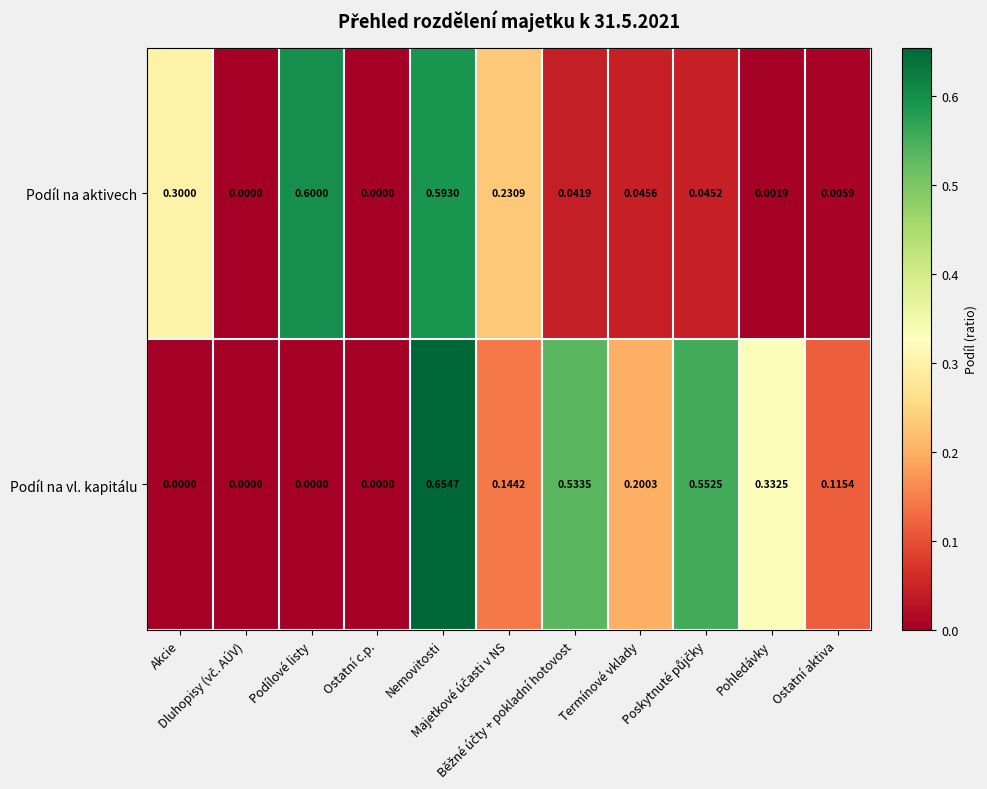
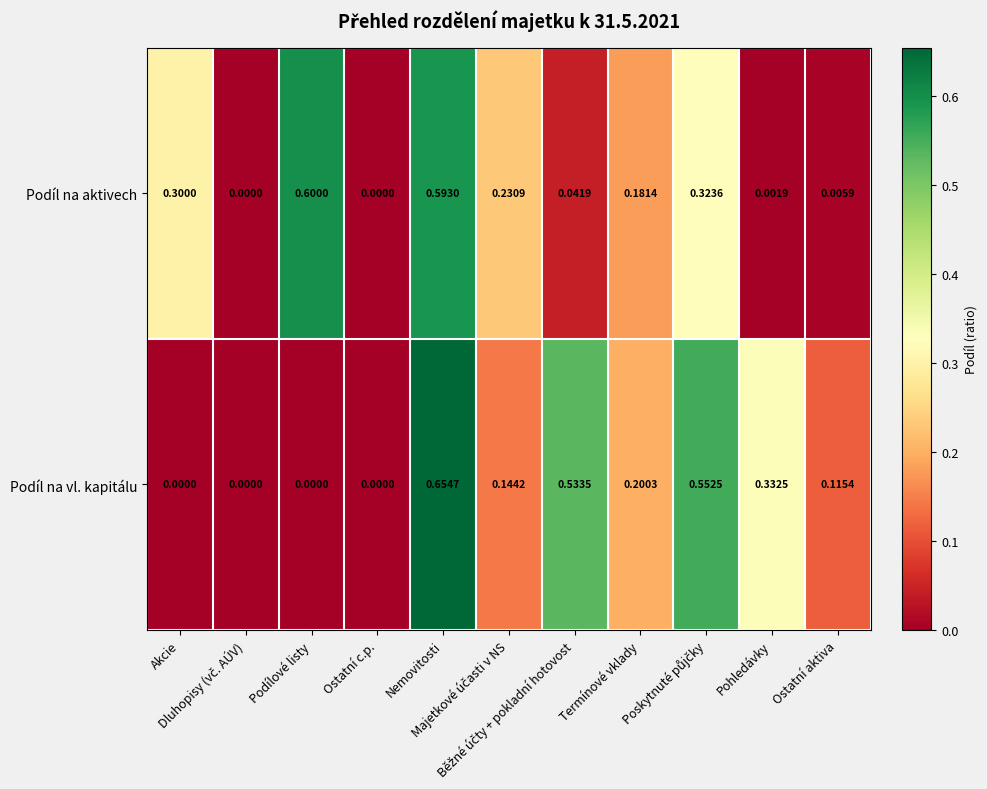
Podíl na aktivech, Termínové vklady: 0.0456 -> 0.1814
Podíl na aktivech, Poskytnuté půjčky: 0.0452 -> 0.3236
